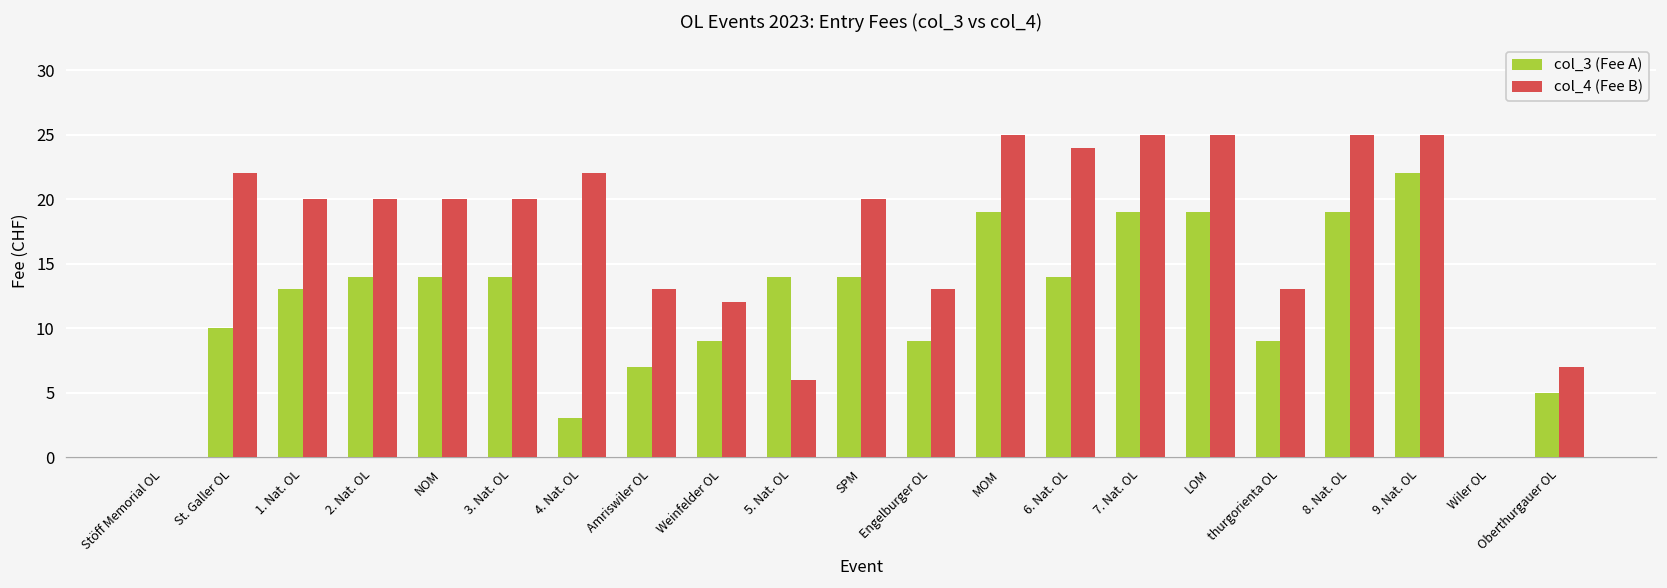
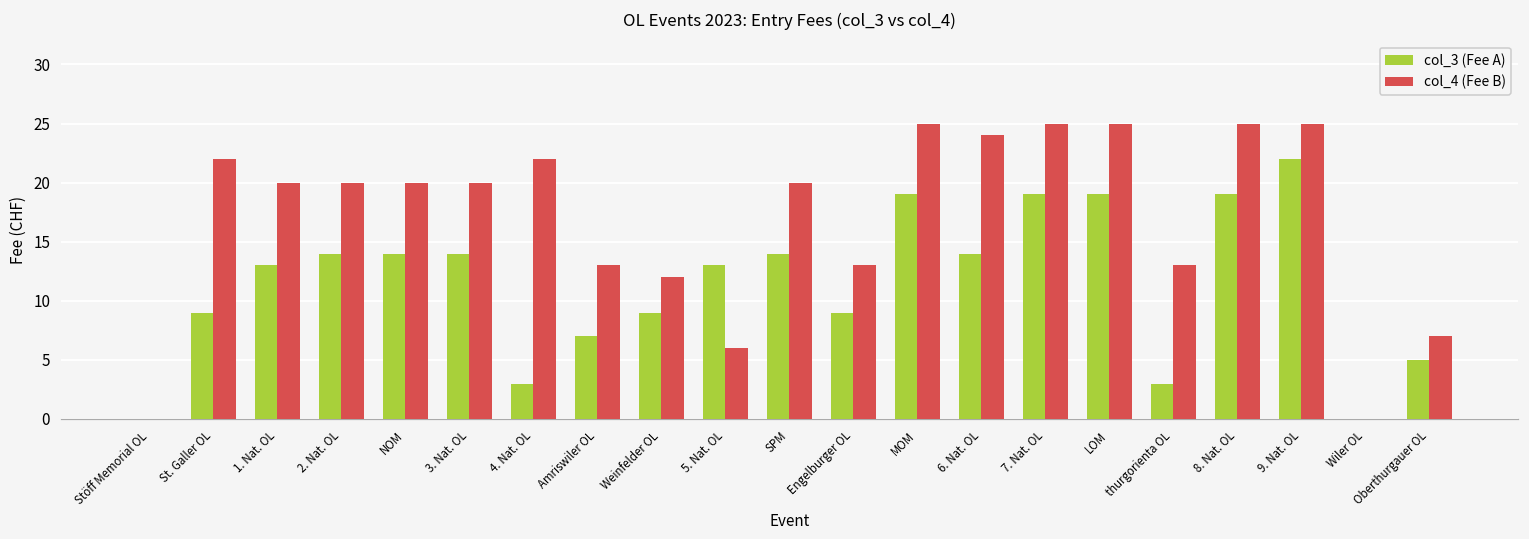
col_3 (Fee A), St. Galler OL: 10 -> 9
col_3 (Fee A), 5. Nat. OL: 14 -> 13
col_3 (Fee A), thurgorienta OL: 9 -> 3
